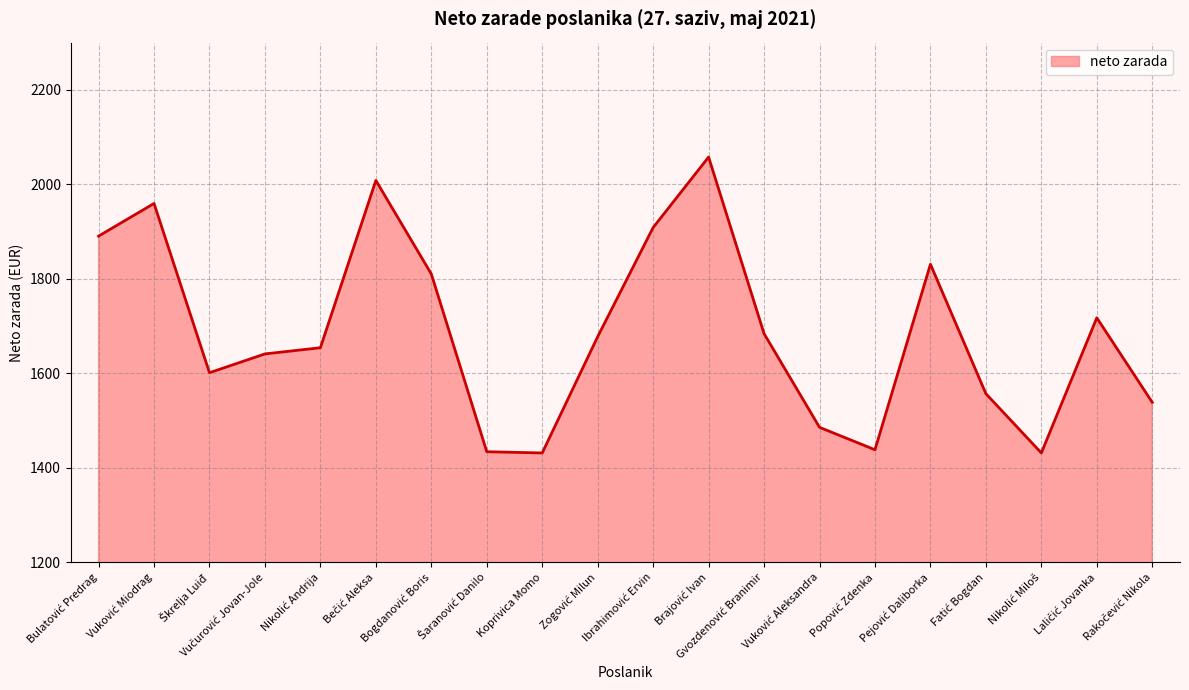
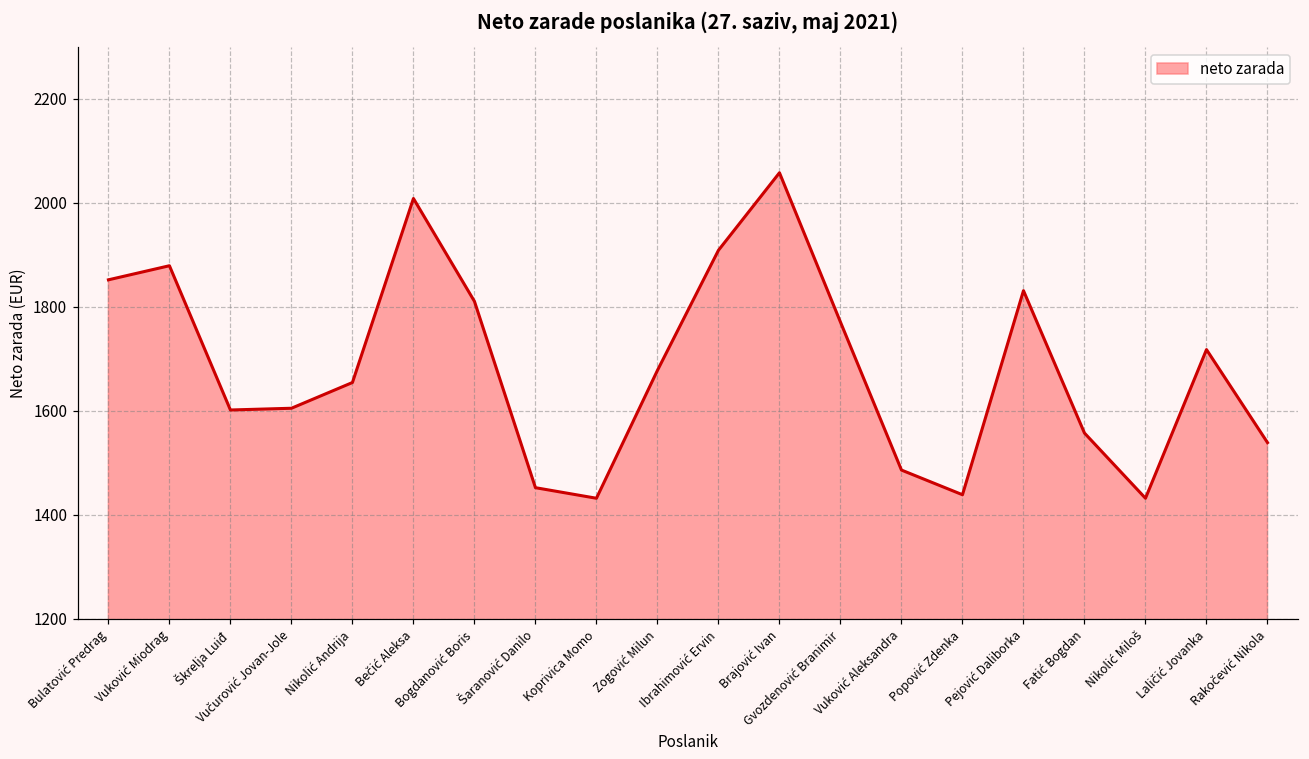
Bulatović Predrag: 1890 -> 1850
Vuković Miodrag: 1960 -> 1880
Vučurović Jovan-Jole: 1640 -> 1600
Šaranović Danilo: 1430 -> 1450
Gvozdenović Branimir: 1680 -> 1770
